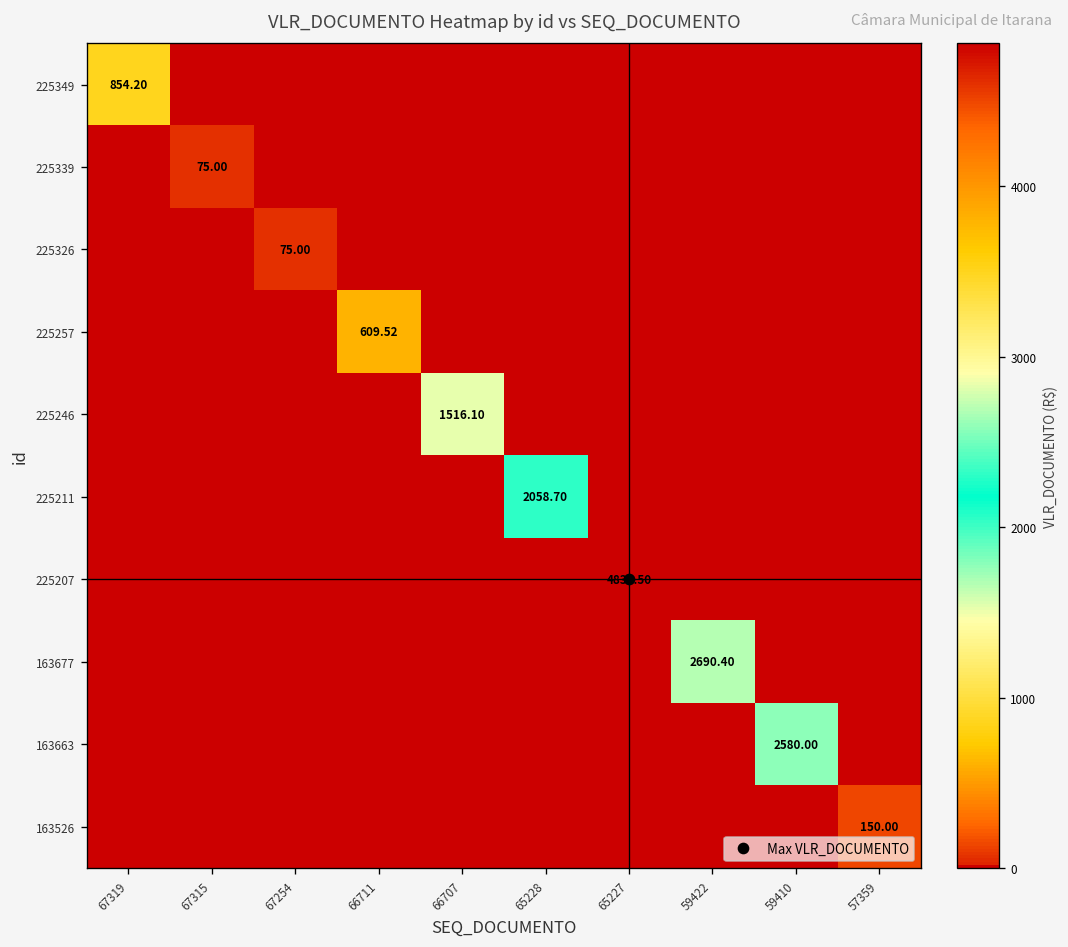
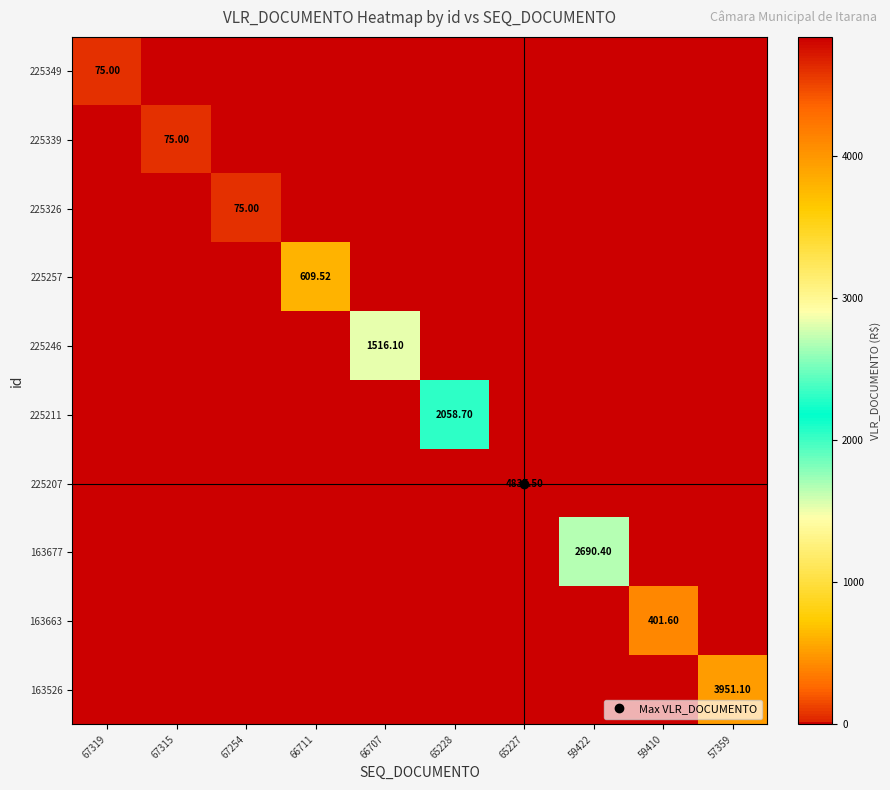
225349, 67319: 854.20 -> 75.00
163663, 59410: 2580.00 -> 401.60
163526, 57359: 150.00 -> 3951.10
